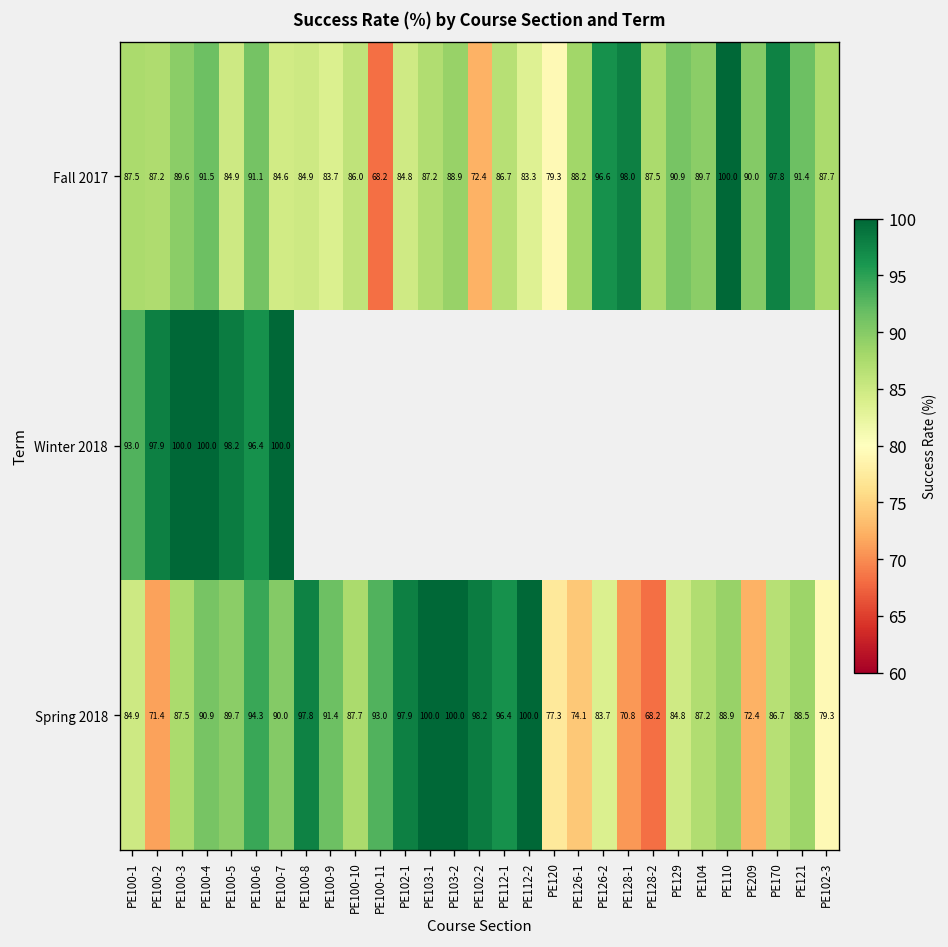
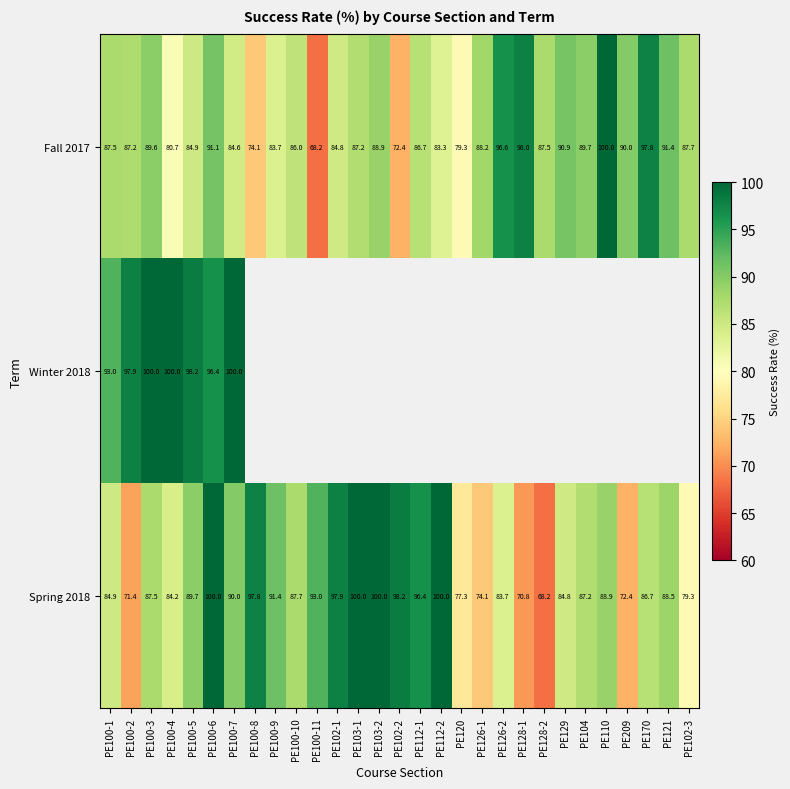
Fall 2017, PE100-4: 91.5 -> 80.7
Fall 2017, PE100-8: 84.9 -> 74.1
Spring 2018, PE100-4: 90.9 -> 84.2
Spring 2018, PE100-6: 94.3 -> 100.0
